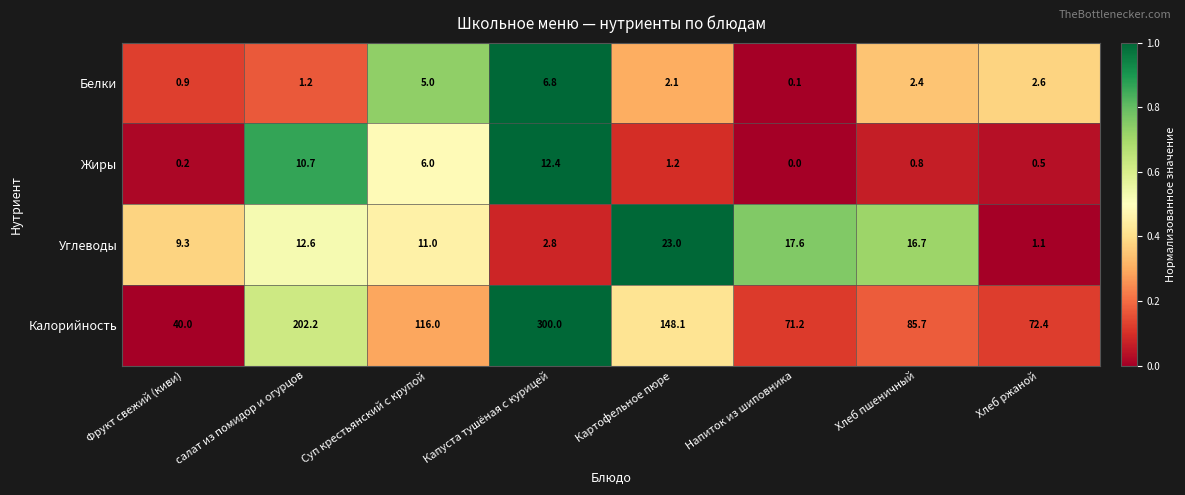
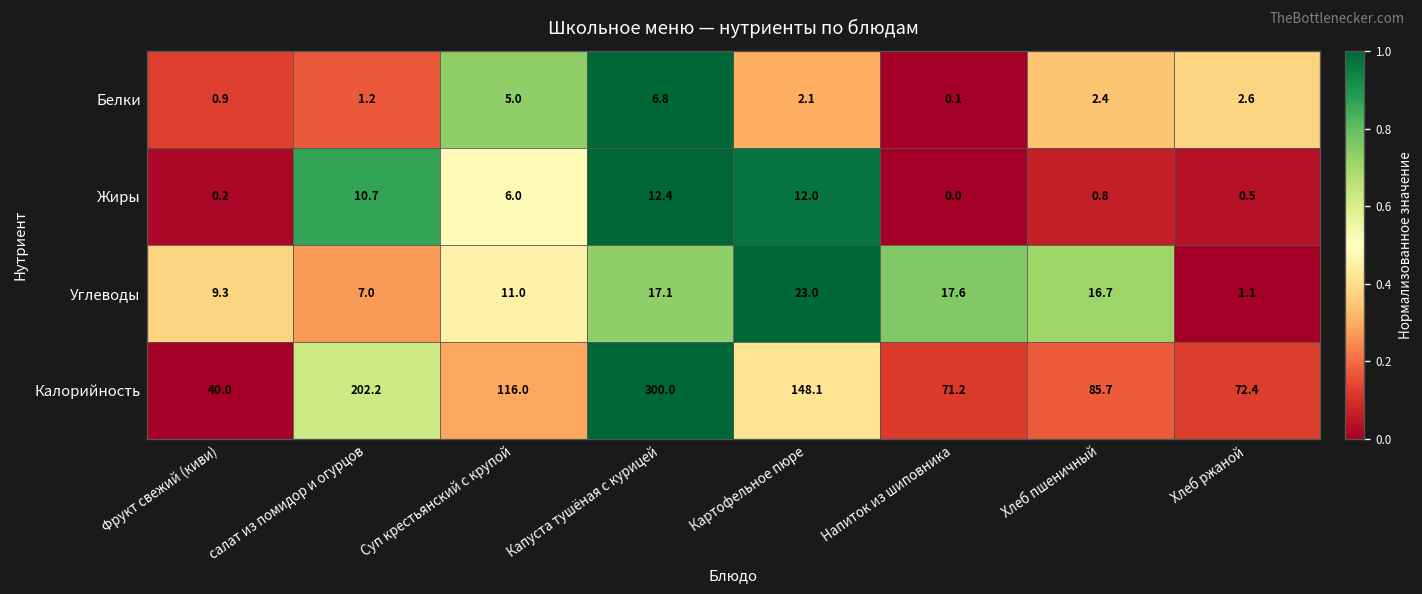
Жиры, Картофельное пюре: 1.2 -> 12.0
Углеводы, салат из помидор и огурцов: 12.6 -> 7.0
Углеводы, Капуста тушёная с курицей: 2.8 -> 17.1
